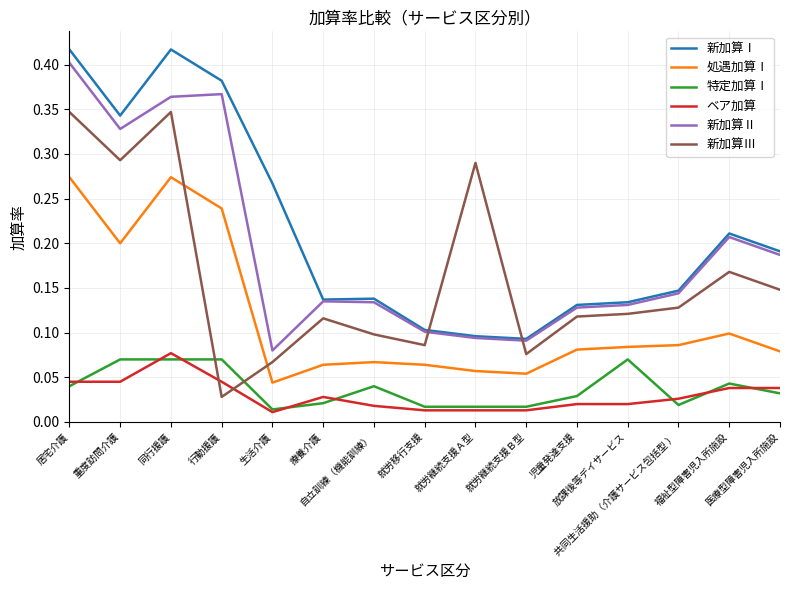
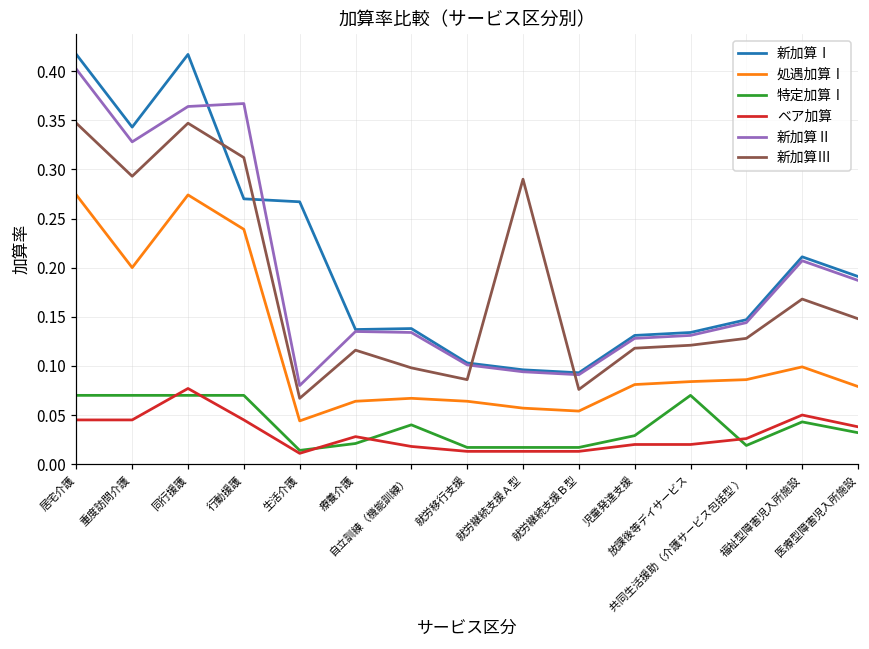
特定加算Ⅰ, 居宅介護: 0.04 -> 0.07
新加算Ⅰ, 行動援護: 0.38 -> 0.27
新加算Ⅲ, 行動援護: 0.03 -> 0.31
ベア加算, 福祉型障害児入所施設: 0.04 -> 0.05
